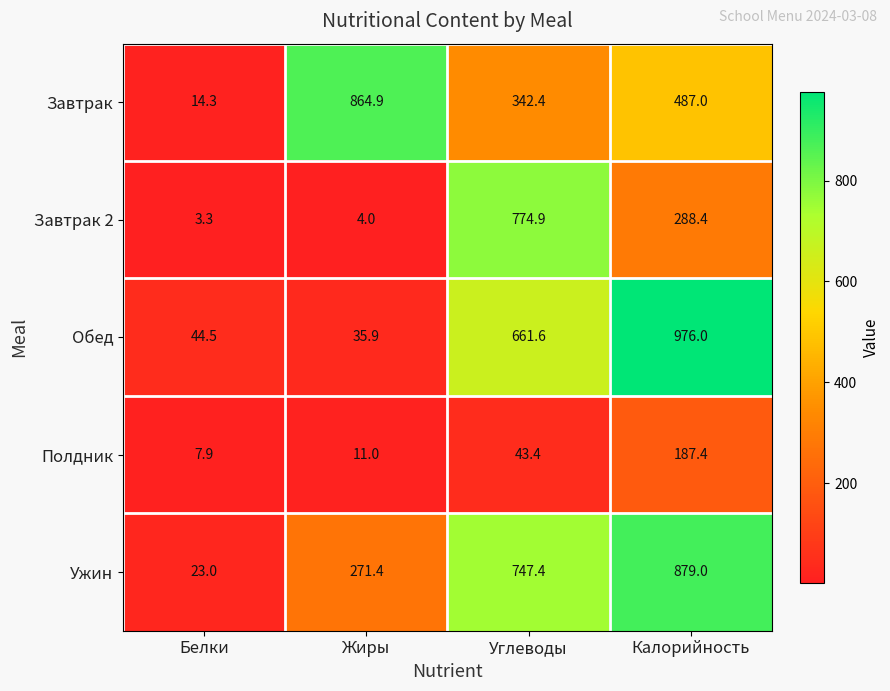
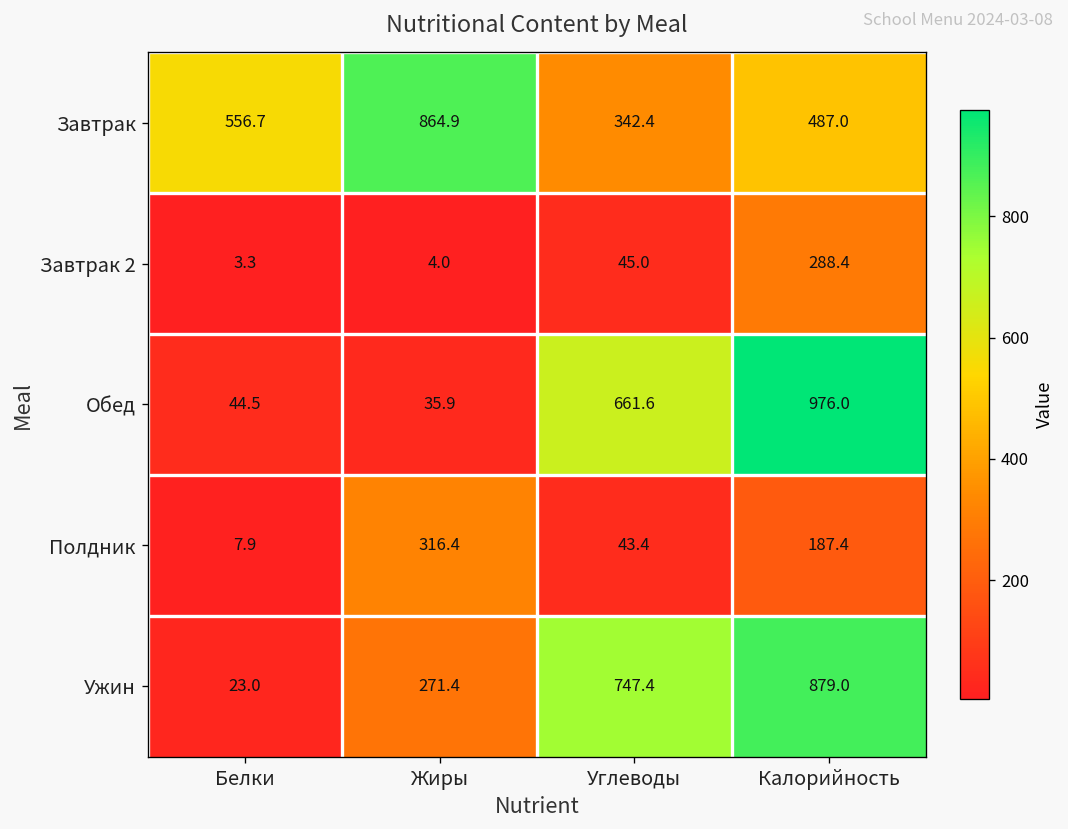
Завтрак, Белки: 14.3 -> 556.7
Завтрак 2, Углеводы: 774.9 -> 45.0
Полдник, Жиры: 11.0 -> 316.4
